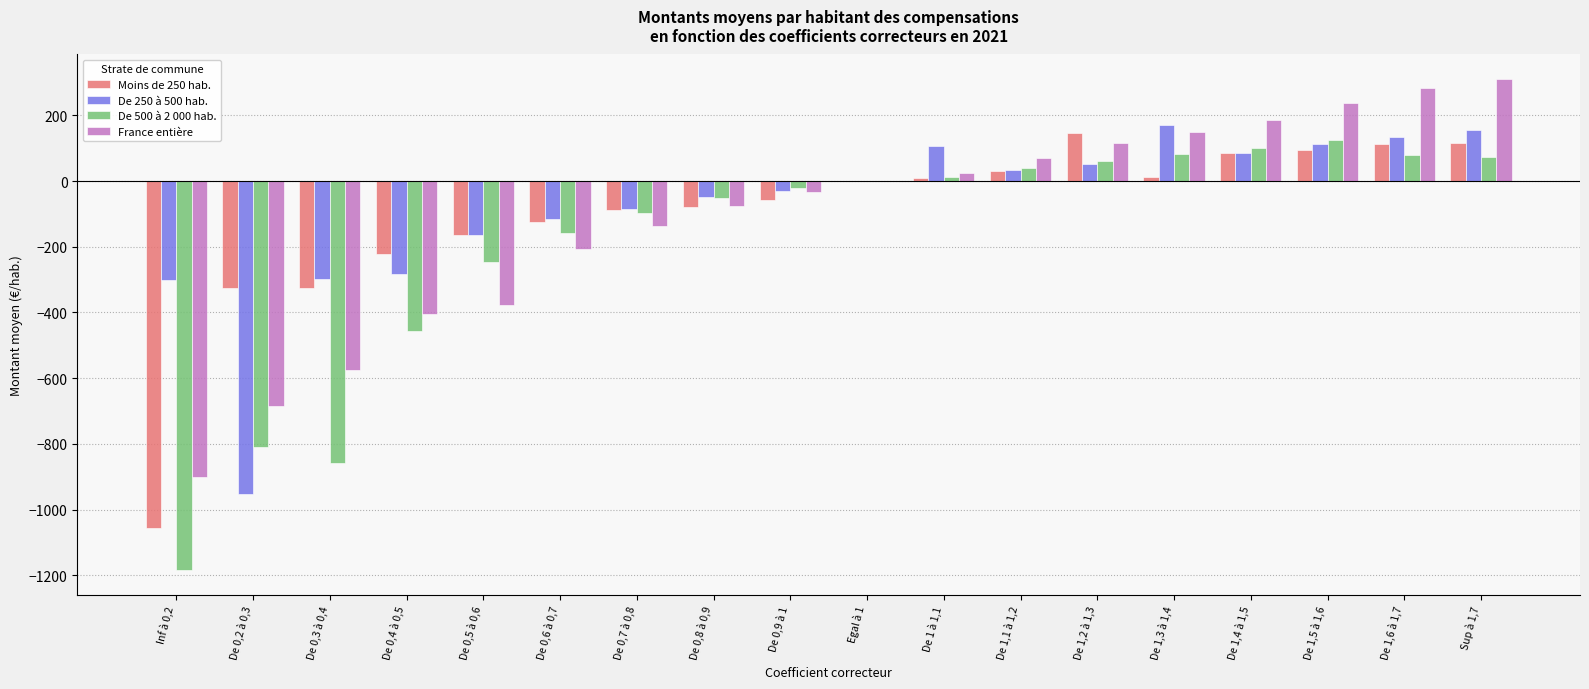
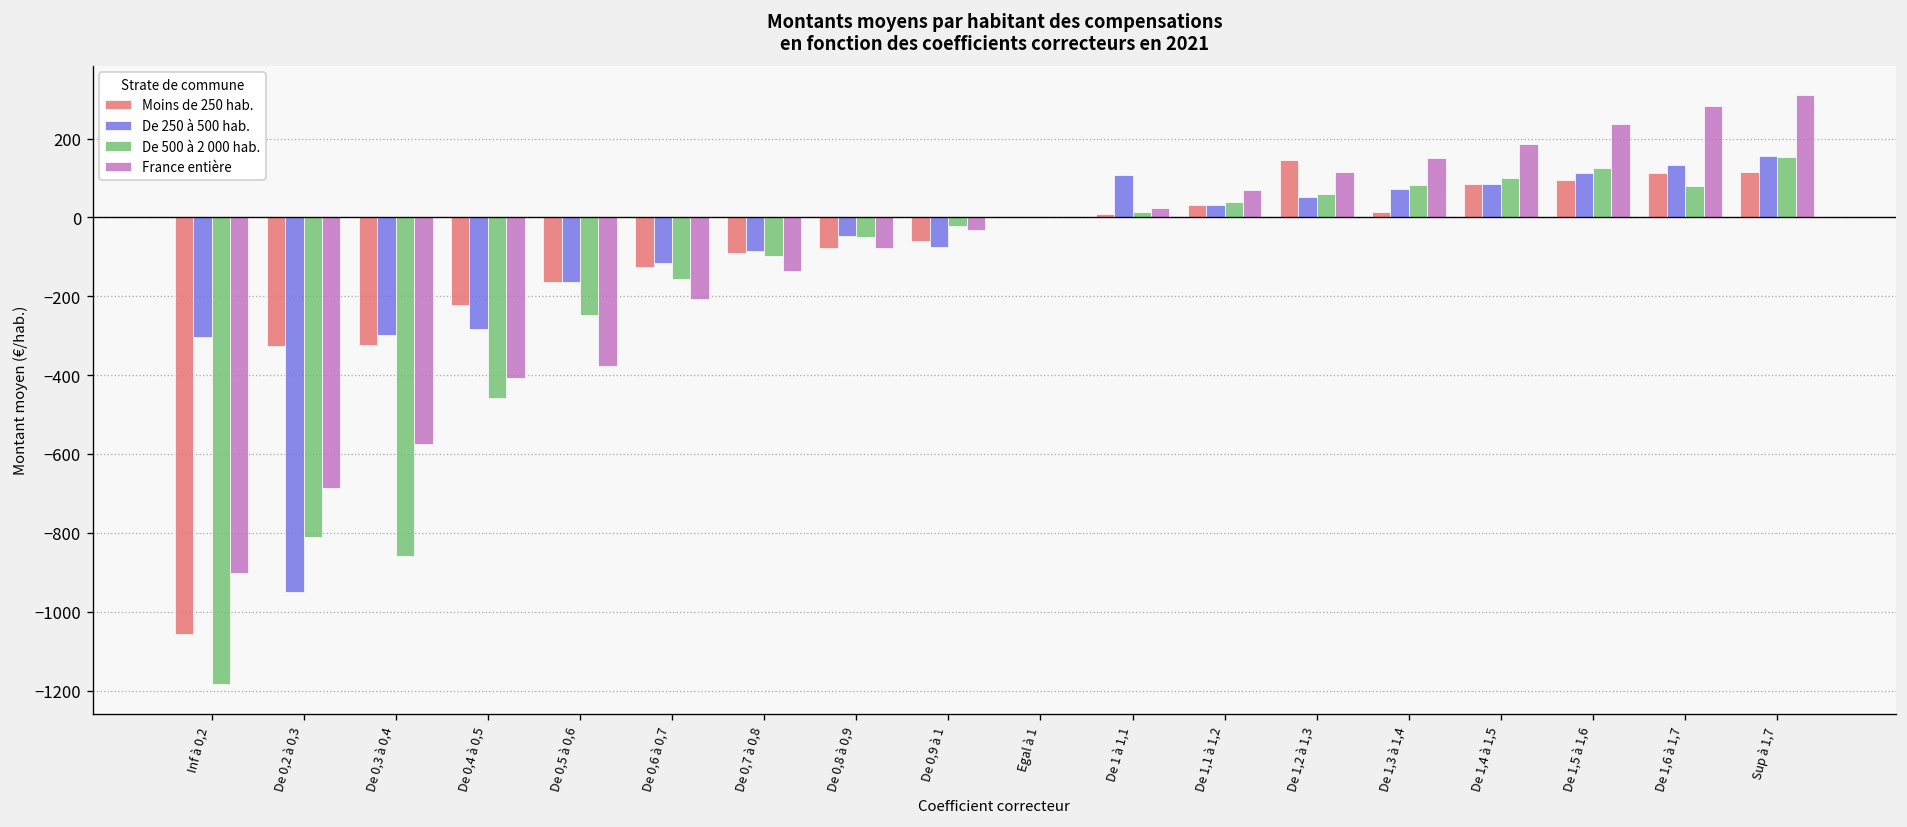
De 250 à 500 hab., De 0,9 à 1: -30 -> -80
De 250 à 500 hab., De 1,3 à 1,4: 170 -> 70
De 500 à 2 000 hab., Sup à 1,7: 70 -> 150
